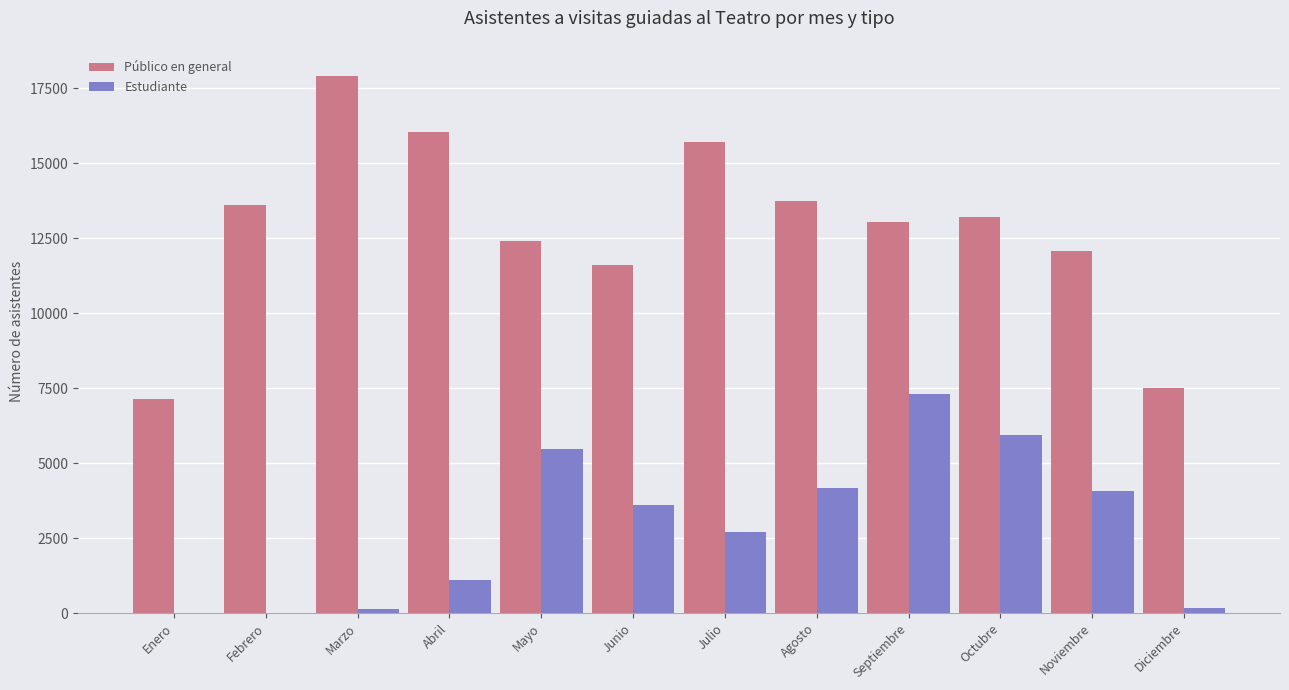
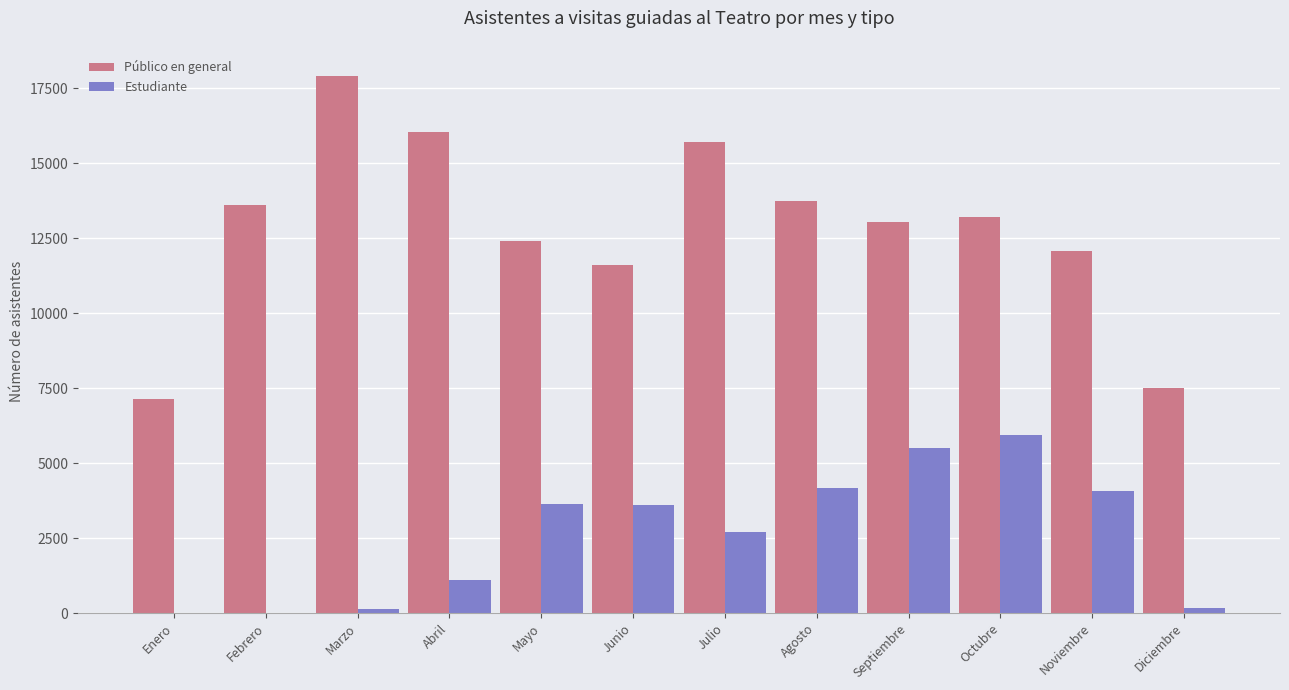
Estudiante, Mayo: 5500 -> 3600
Estudiante, Septiembre: 7300 -> 5500
